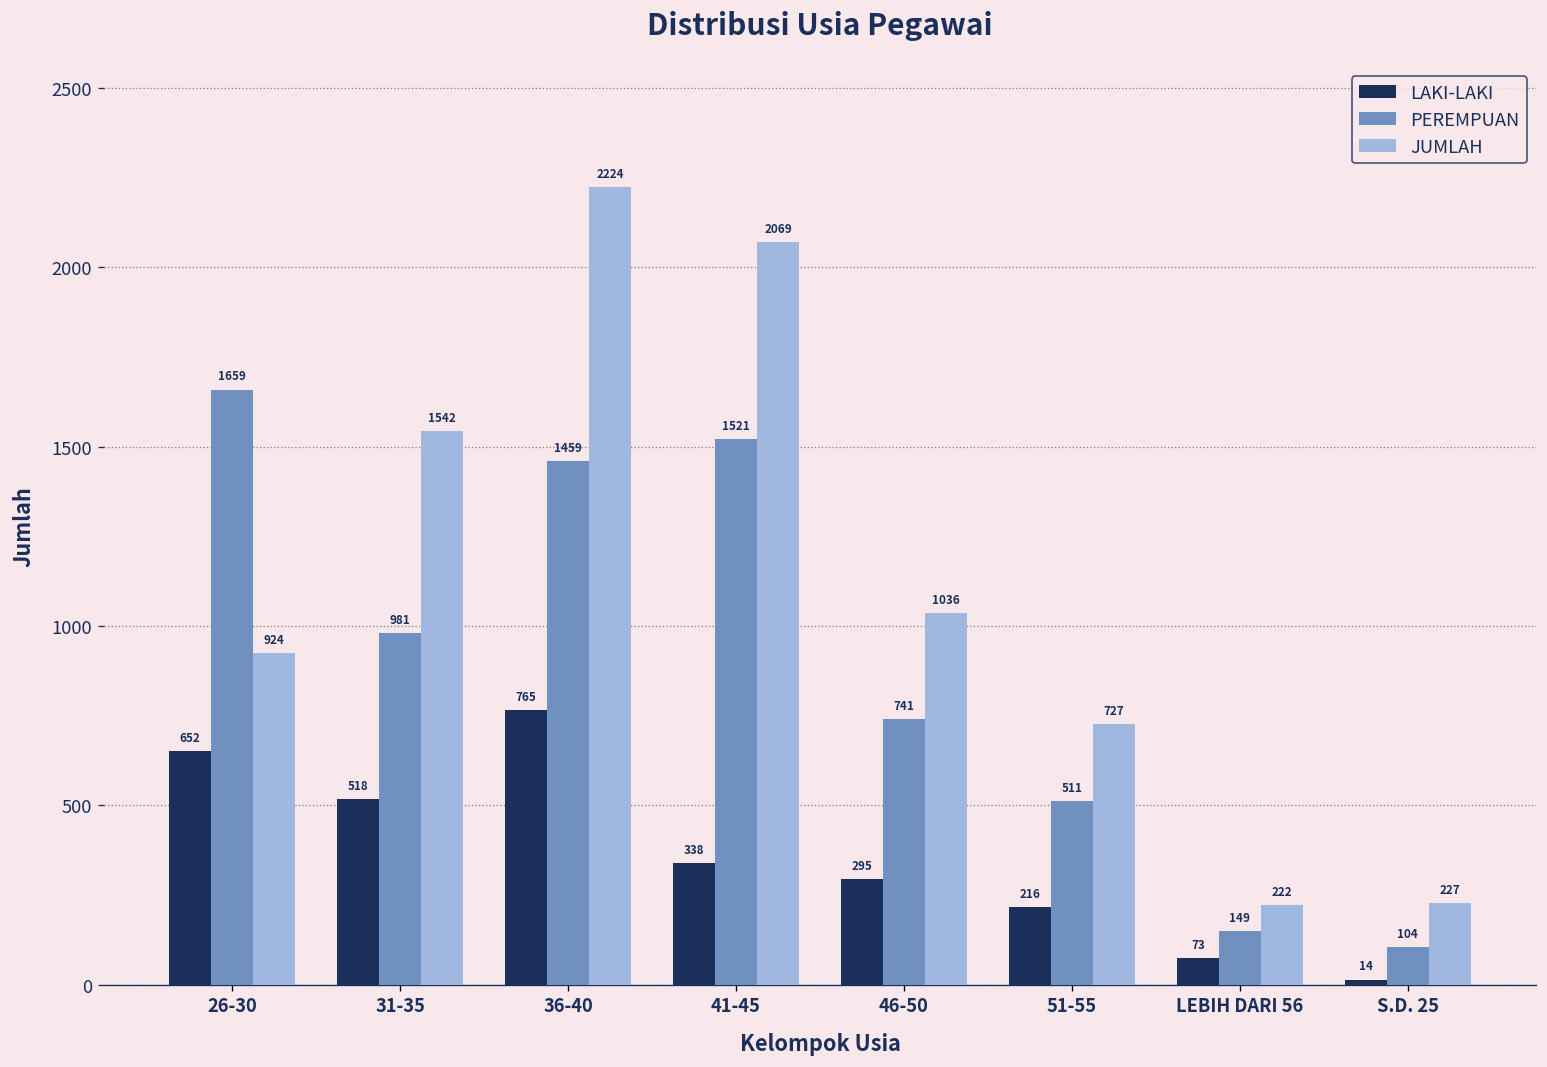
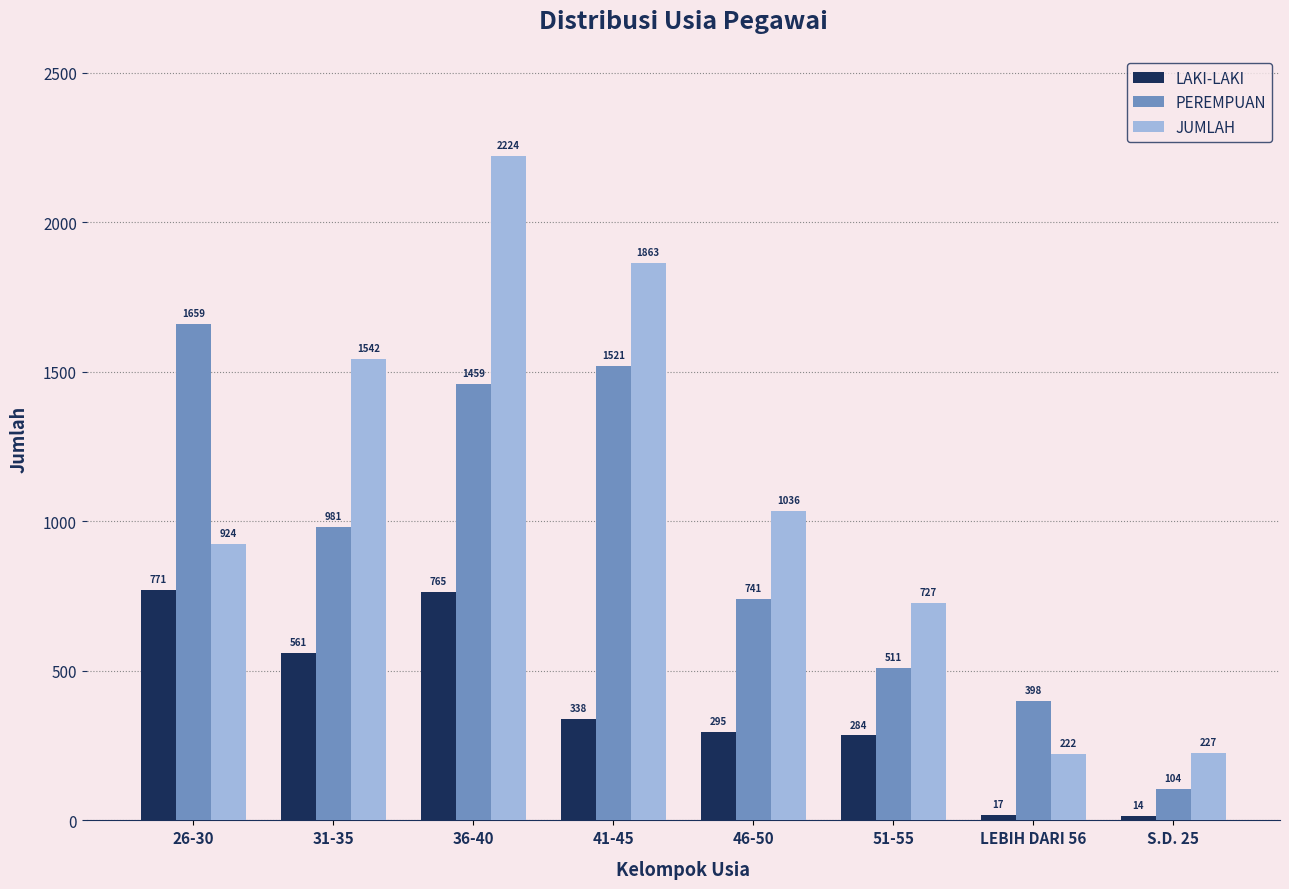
LAKI-LAKI, 26-30: 652 -> 771
LAKI-LAKI, 31-35: 518 -> 561
JUMLAH, 41-45: 2069 -> 1863
LAKI-LAKI, 51-55: 216 -> 284
LAKI-LAKI, LEBIH DARI 56: 73 -> 17
PEREMPUAN, LEBIH DARI 56: 149 -> 398
